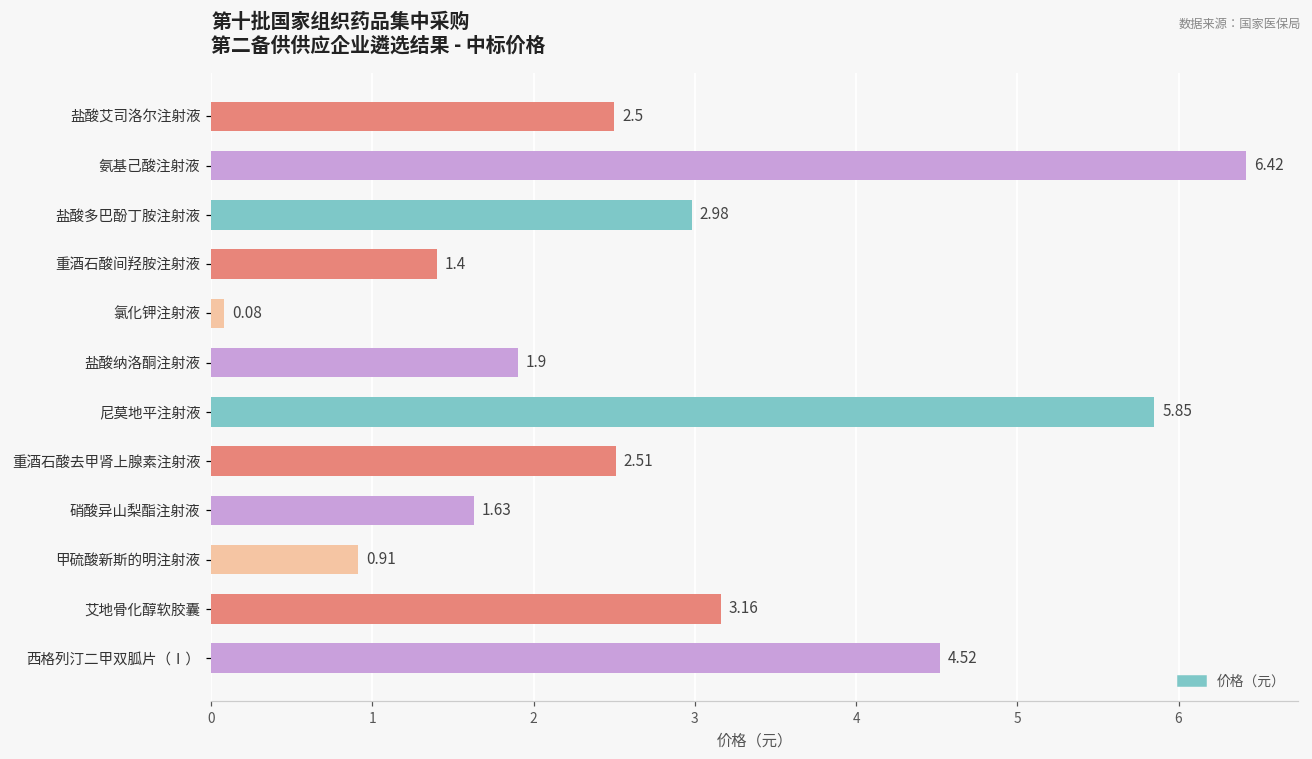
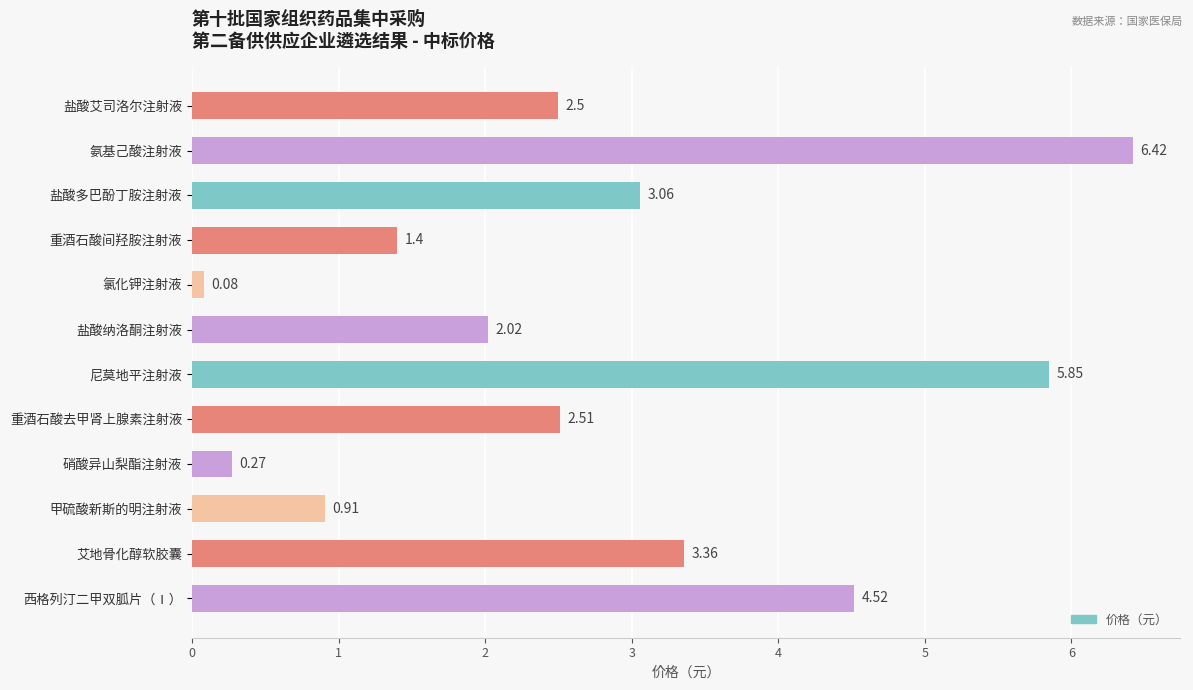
盐酸多巴酚丁胺注射液: 2.98 -> 3.06
盐酸纳洛酮注射液: 1.9 -> 2.02
硝酸异山梨酯注射液: 1.63 -> 0.27
艾地骨化醇软胶囊: 3.16 -> 3.36
